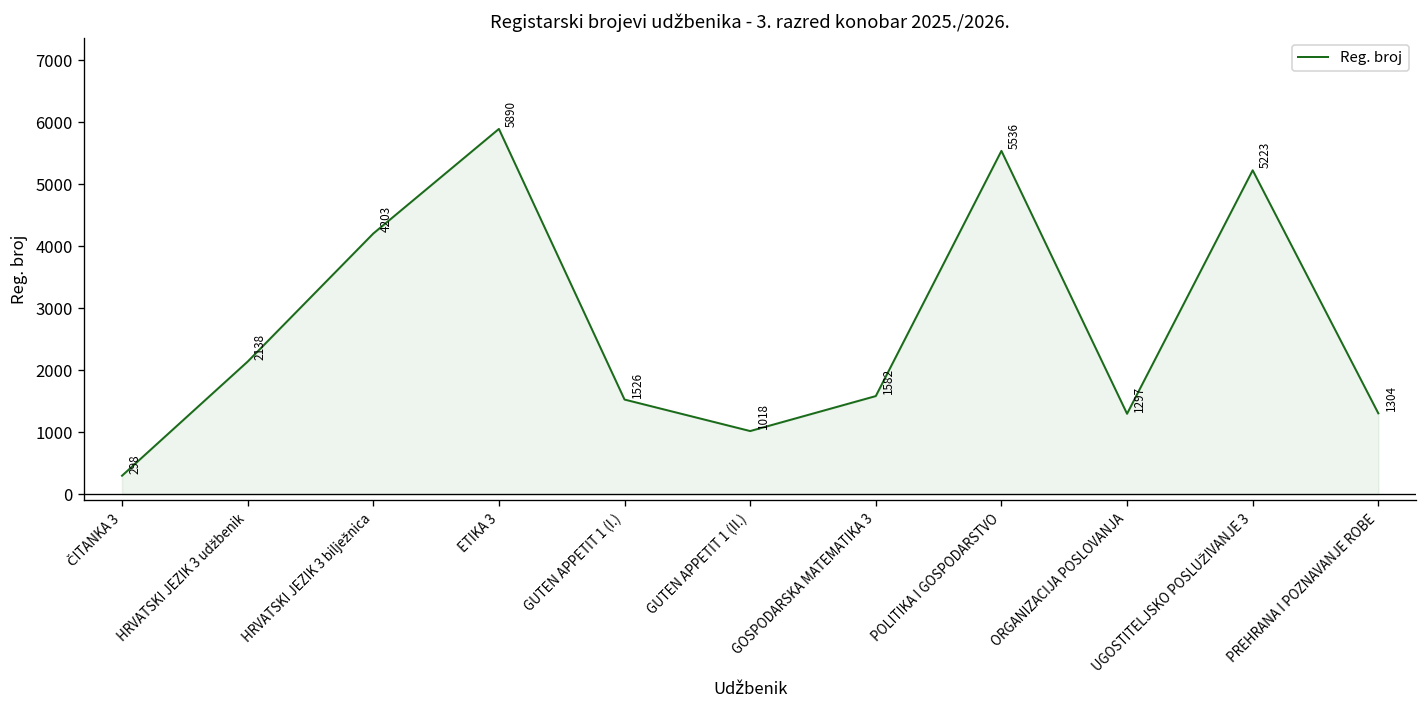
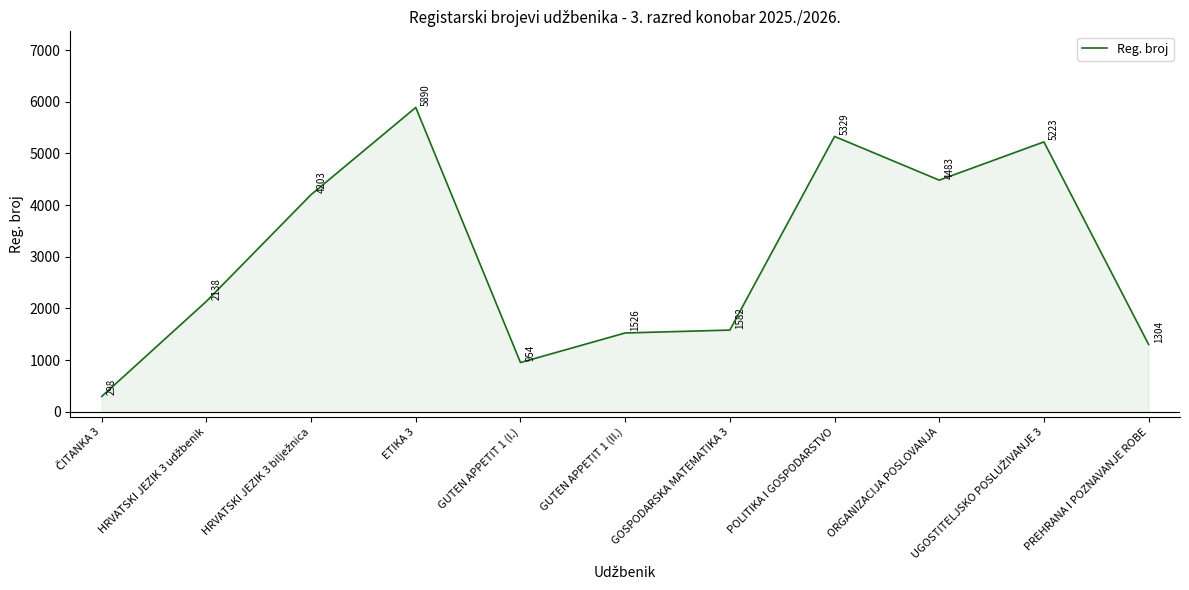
GUTEN APPETIT 1 (I.): 1526 -> 954
GUTEN APPETIT 1 (II.): 1018 -> 1526
POLITIKA I GOSPODARSTVO: 5536 -> 5329
ORGANIZACIJA POSLOVANJA: 1297 -> 4483
